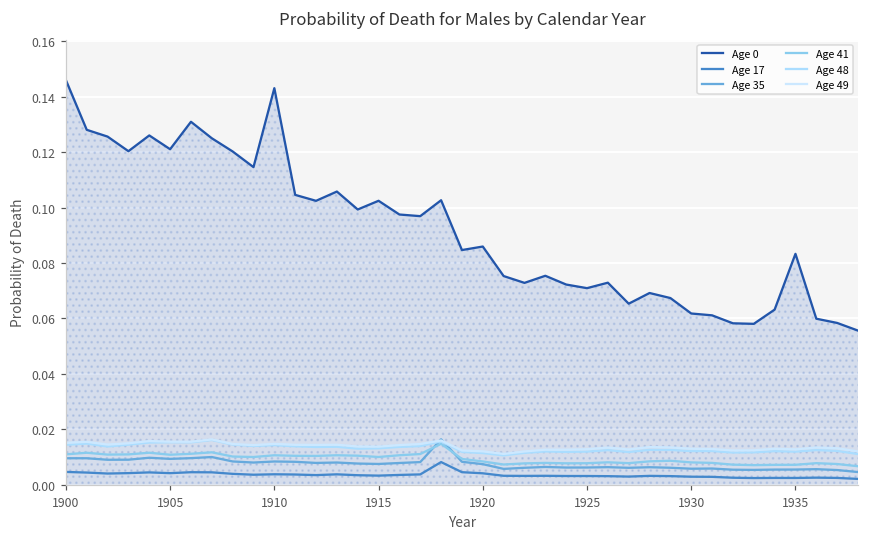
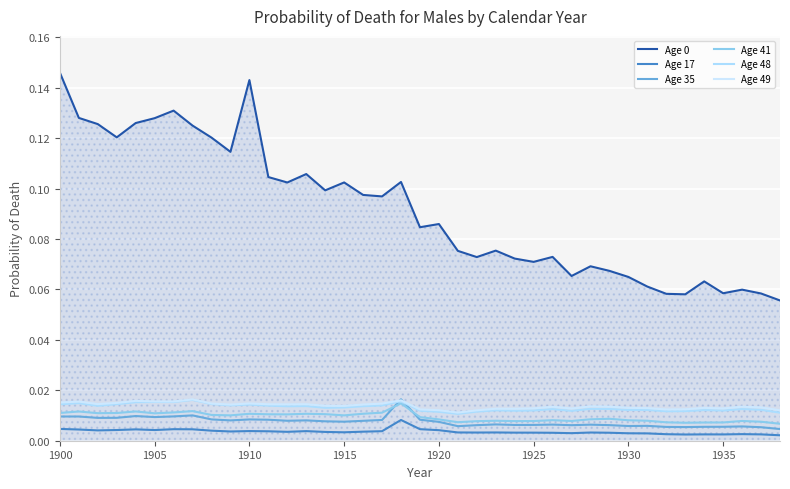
Age 0, 1905: 0.121 -> 0.128
Age 0, 1930: 0.062 -> 0.065
Age 0, 1935: 0.083 -> 0.058
